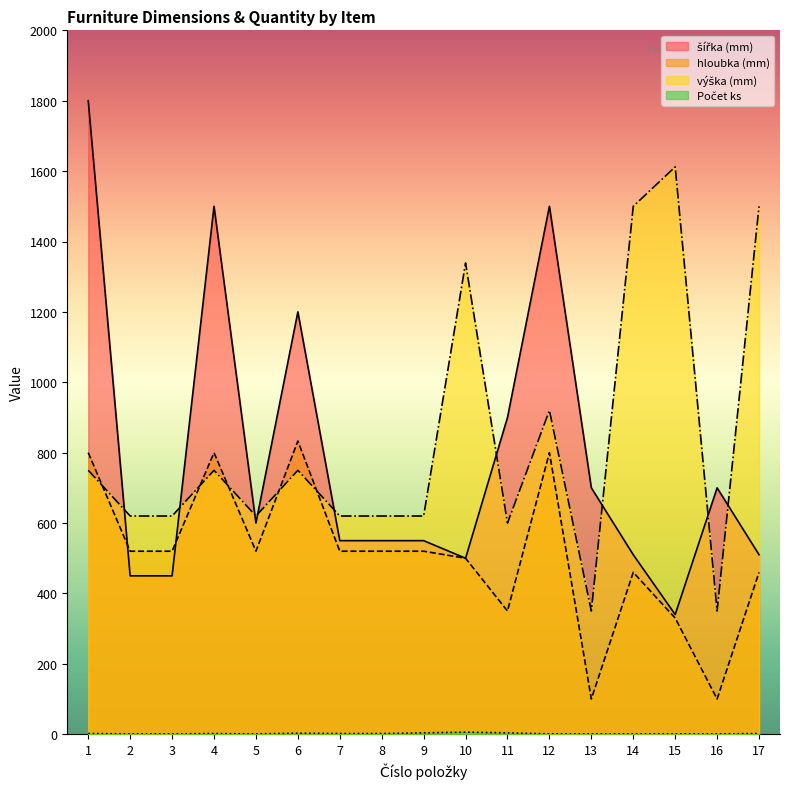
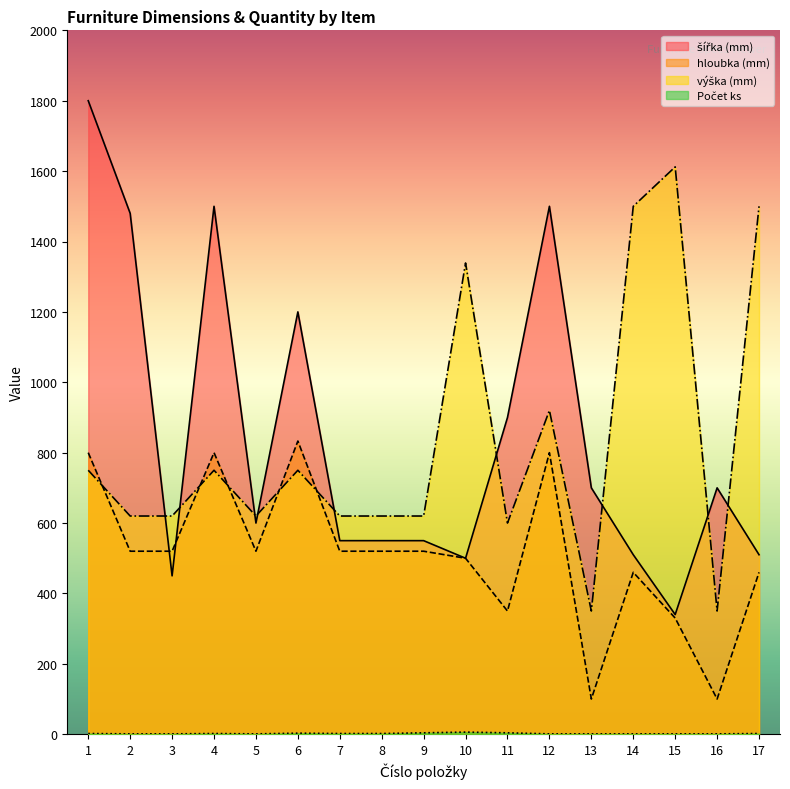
šířka (mm), 2: 450 -> 1480
